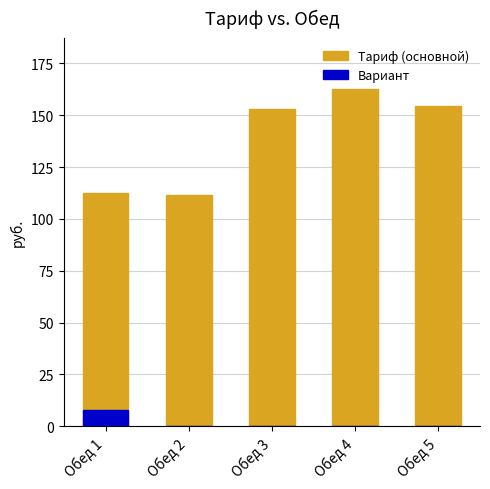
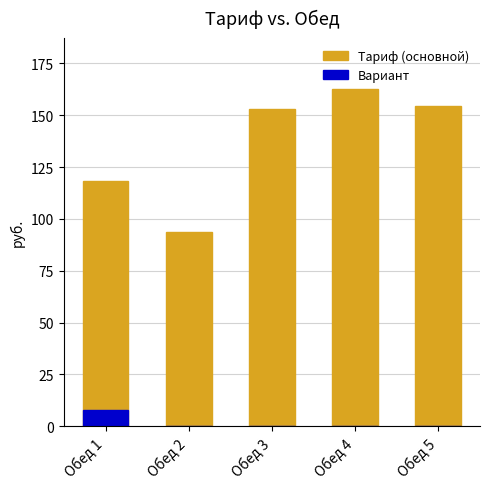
Тариф (основной), Обед 1: 112 -> 118
Тариф (основной), Обед 2: 112 -> 94
